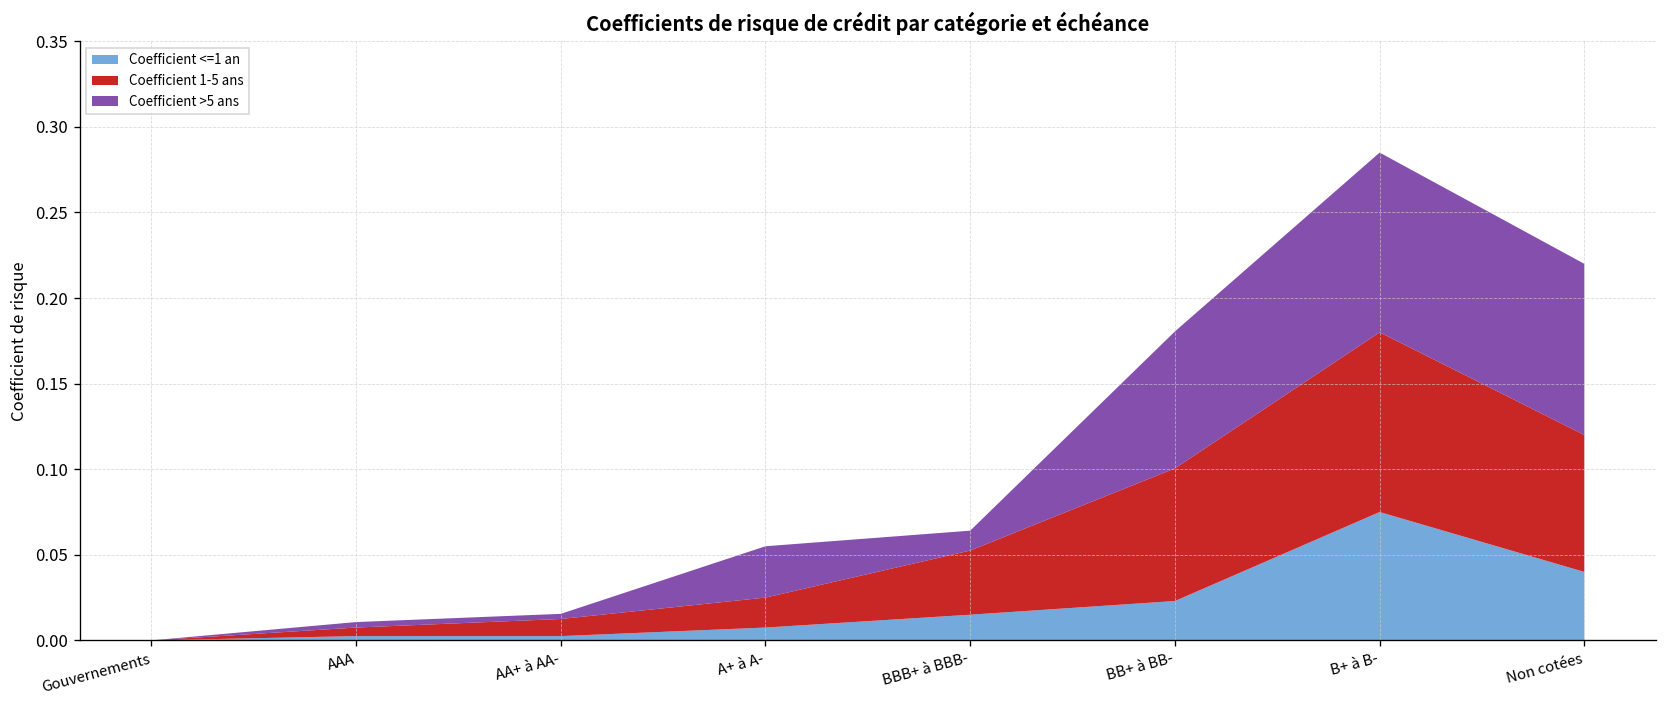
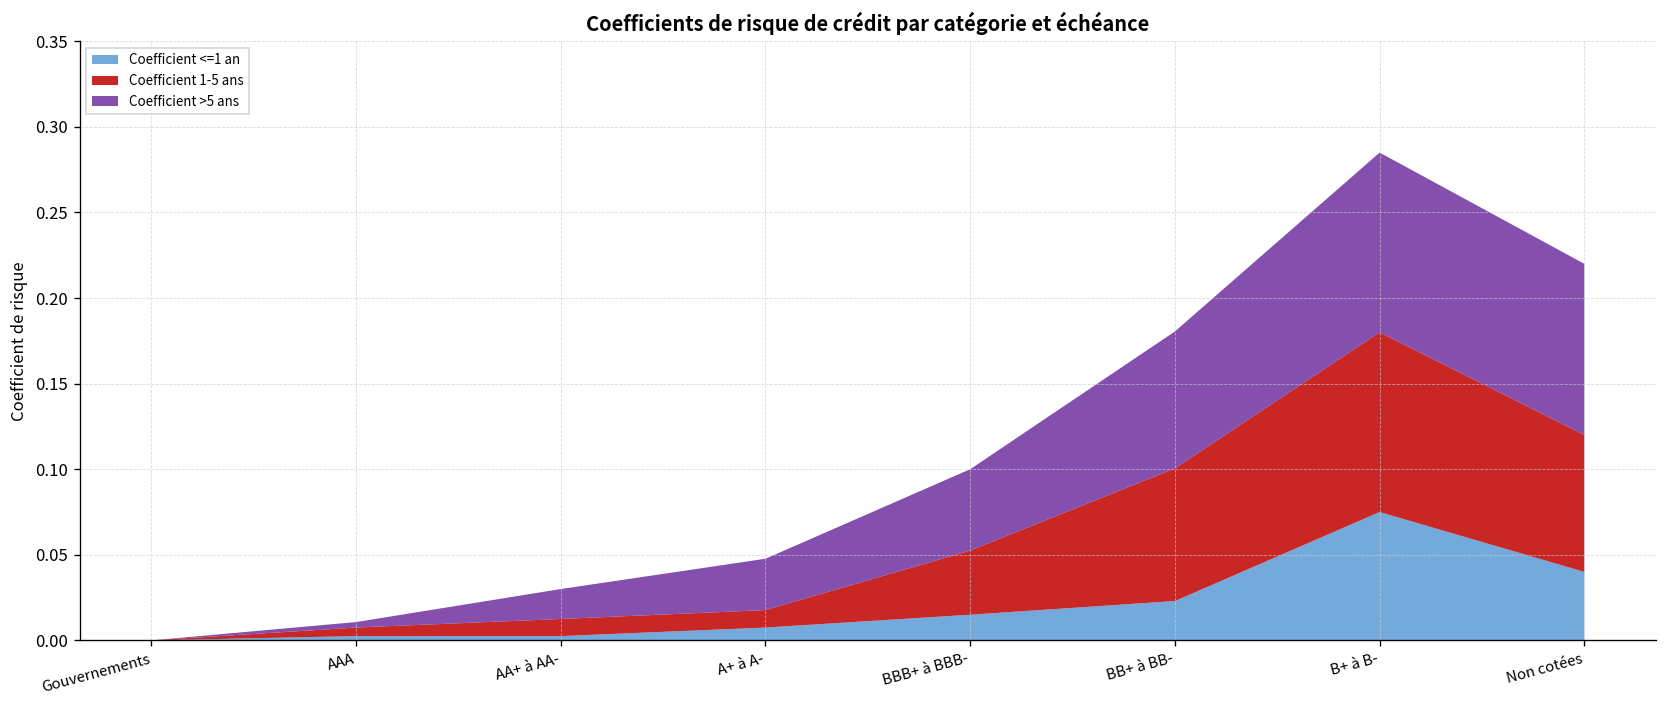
Coefficient >5 ans, AA+ à AA-: 0.003 -> 0.018
Coefficient 1-5 ans, A+ à A-: 0.018 -> 0.010
Coefficient >5 ans, BBB+ à BBB-: 0.012 -> 0.048
